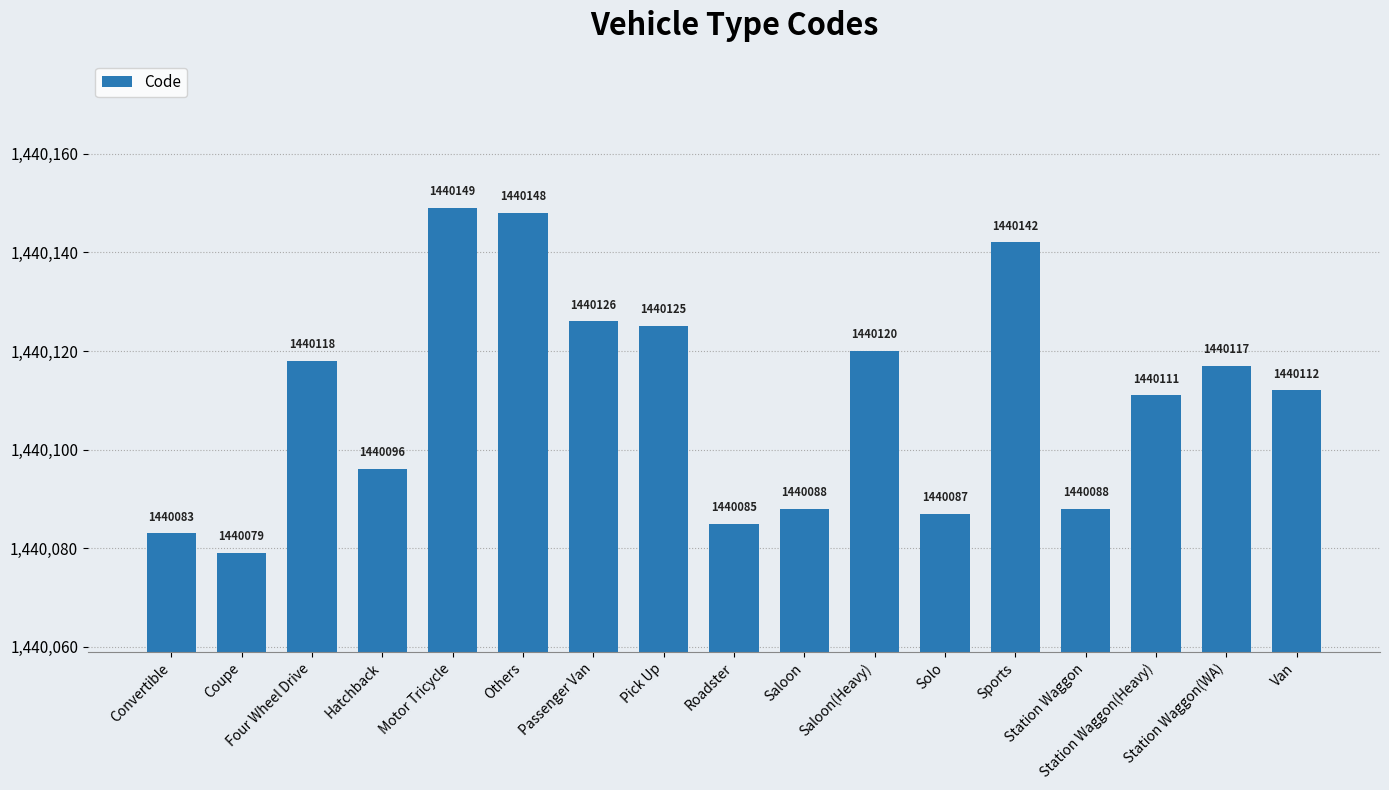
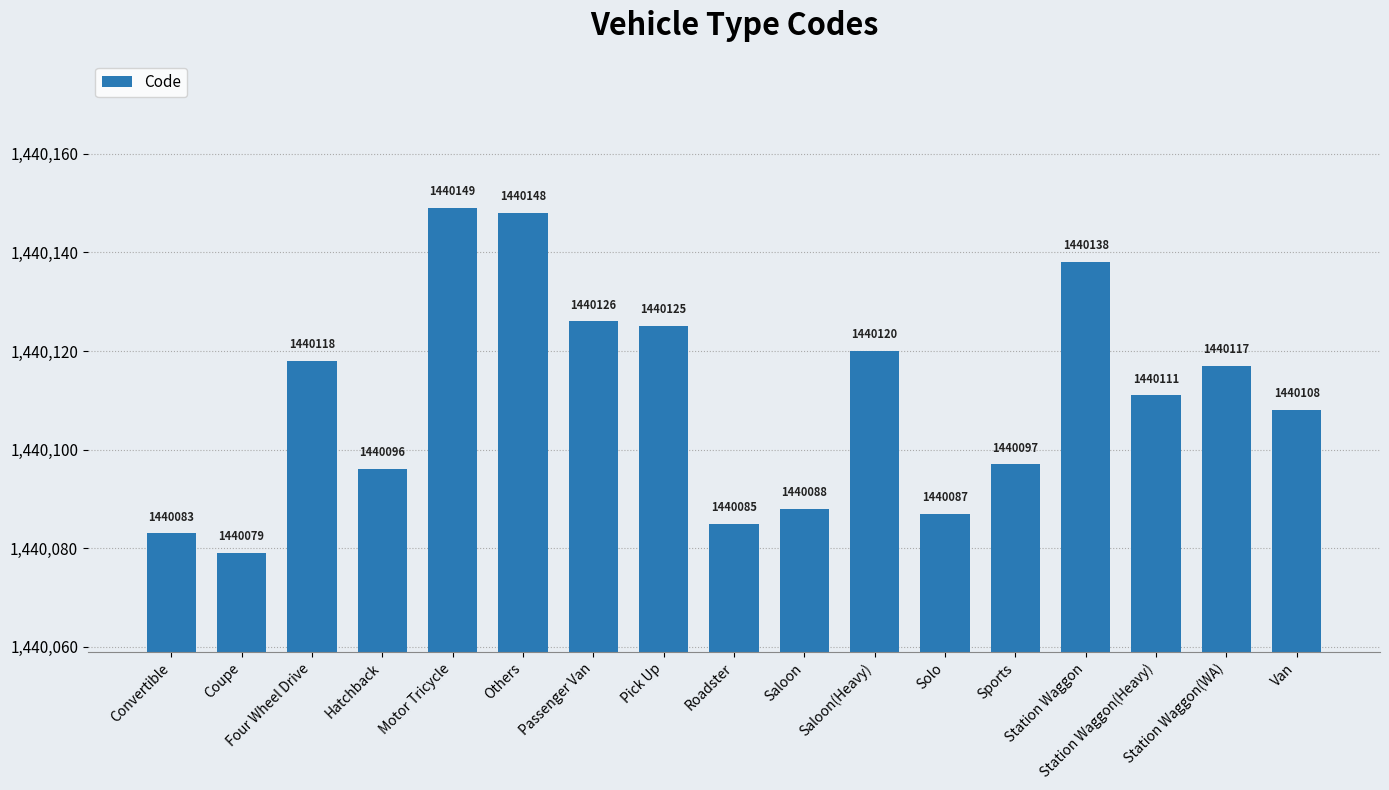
Sports: 1440142 -> 1440097
Station Waggon: 1440088 -> 1440138
Van: 1440112 -> 1440108
